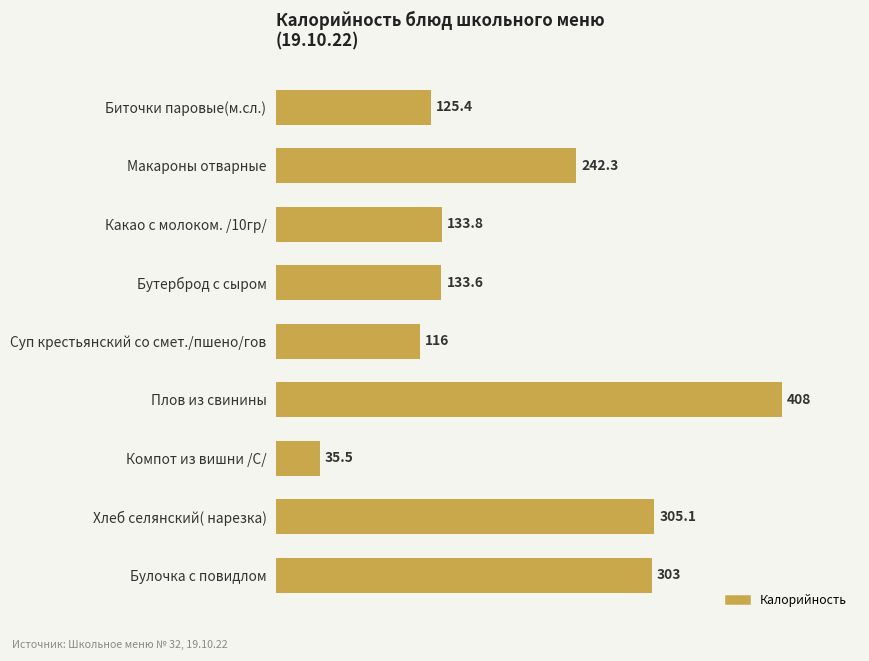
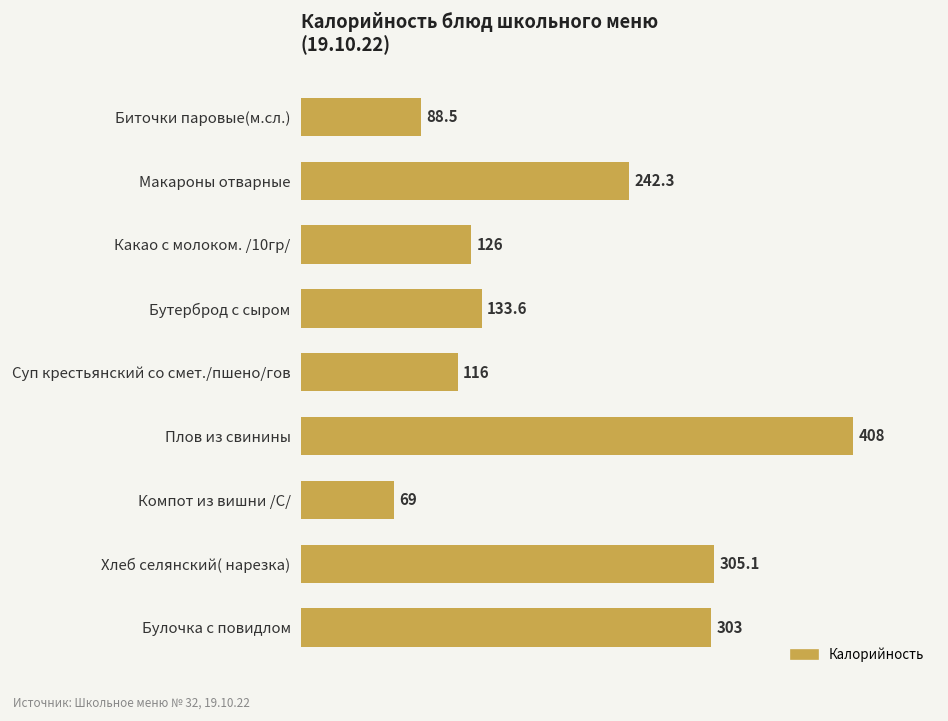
Биточки паровые(м.сл.): 125.4 -> 88.5
Какао с молоком. /10гр/: 133.8 -> 126
Компот из вишни /С/: 35.5 -> 69
